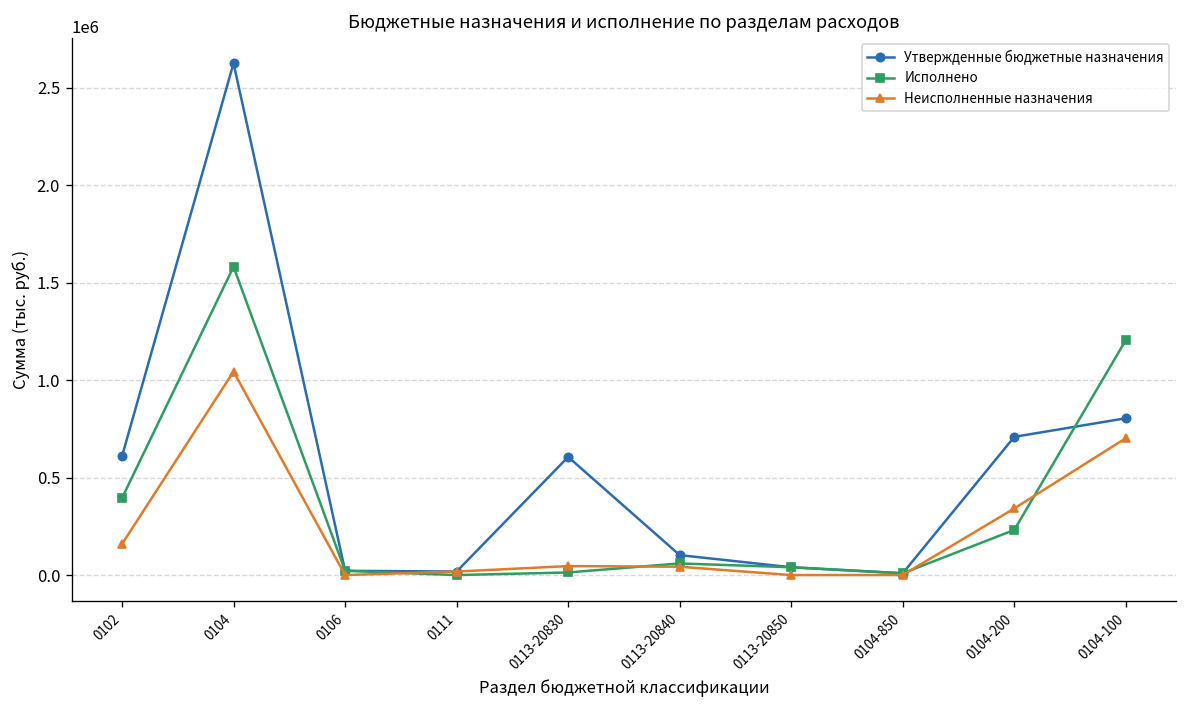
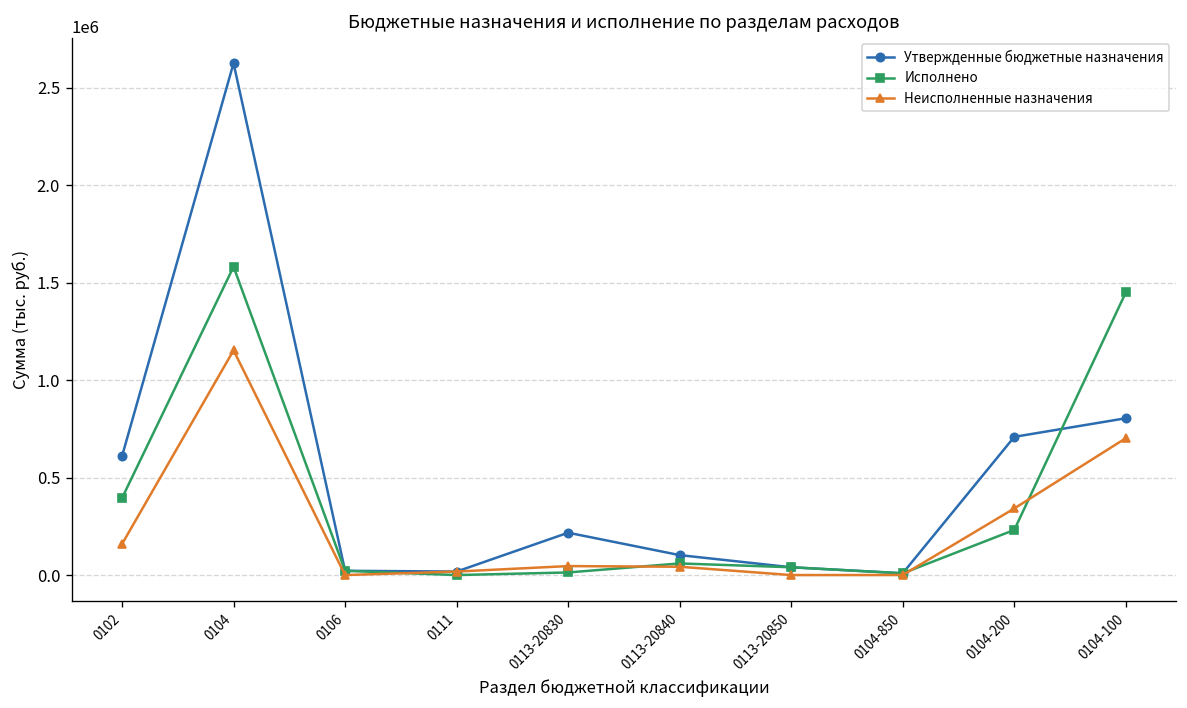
Неисполненные назначения, 0104: 1040000 -> 1150000
Утвержденные бюджетные назначения, 0113-20830: 610000 -> 220000
Исполнено, 0104-100: 1200000 -> 1450000
